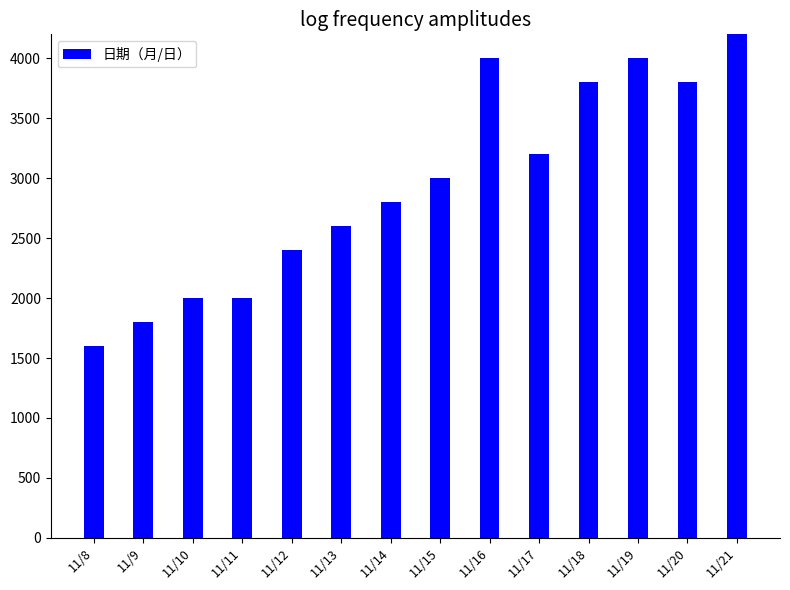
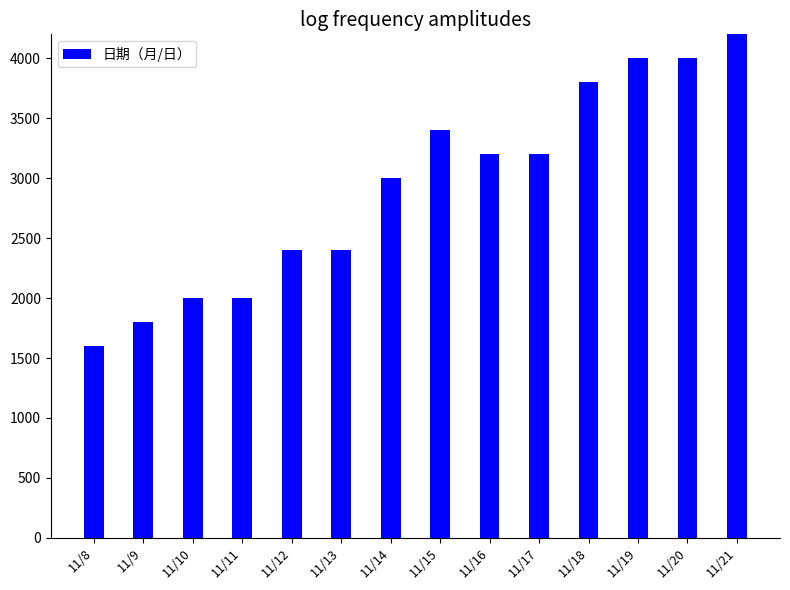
11/13: 2600 -> 2400
11/14: 2800 -> 3000
11/15: 3000 -> 3400
11/16: 4000 -> 3200
11/20: 3800 -> 4000
